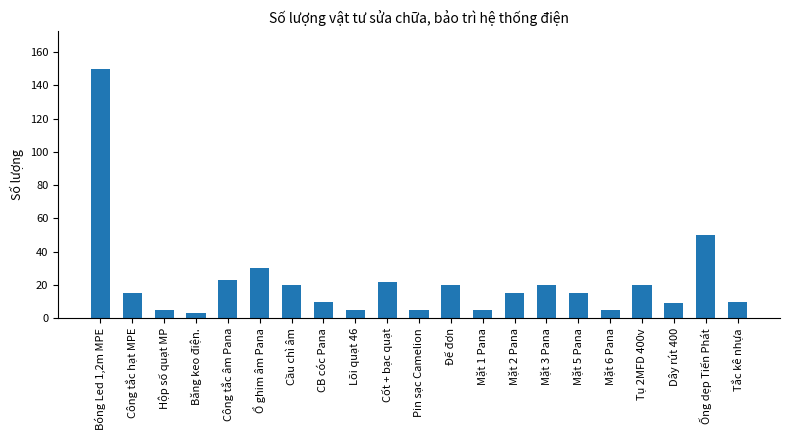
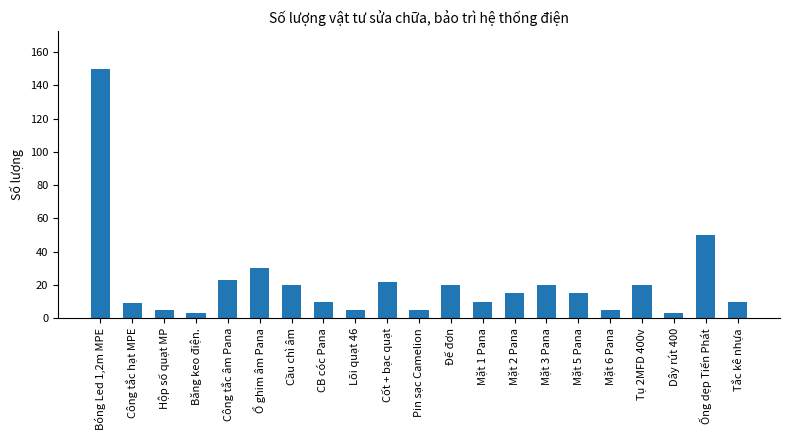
Công tắc hạt MPE: 15 -> 9
Mặt 1 Pana: 5 -> 10
Dây rút 400: 9 -> 3
